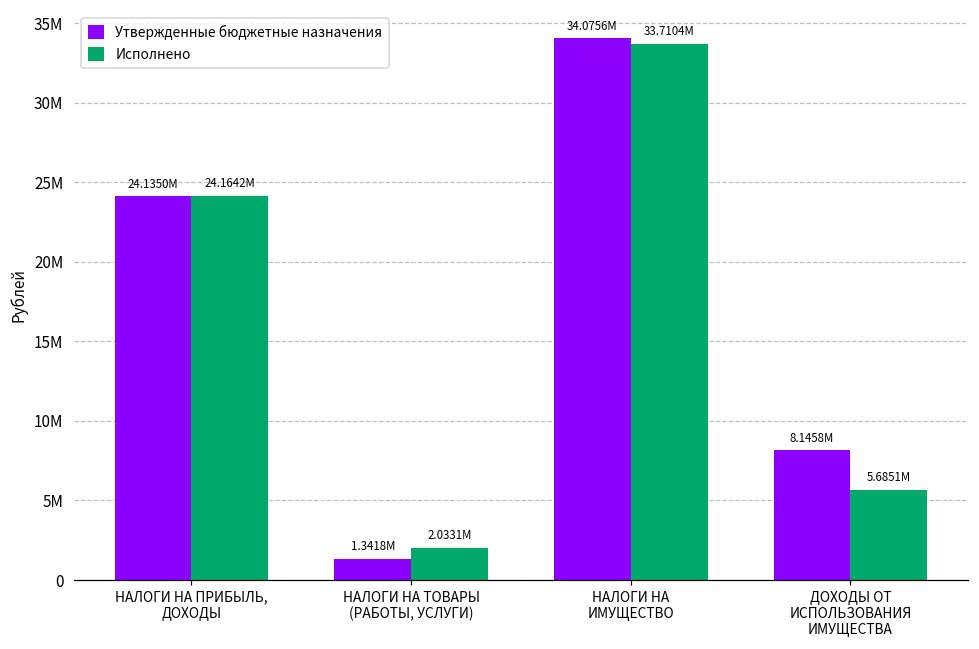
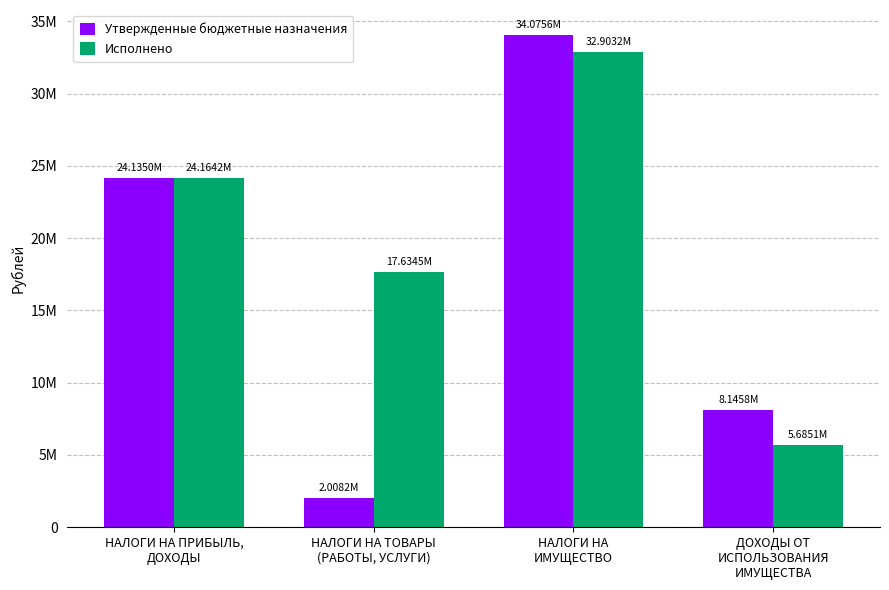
Утвержденные бюджетные назначения, НАЛОГИ НА ТОВАРЫ (РАБОТЫ, УСЛУГИ): 1.3418M -> 2.0082M
Исполнено, НАЛОГИ НА ТОВАРЫ (РАБОТЫ, УСЛУГИ): 2.0331M -> 17.6345M
Исполнено, НАЛОГИ НА ИМУЩЕСТВО: 33.7104M -> 32.9032M
